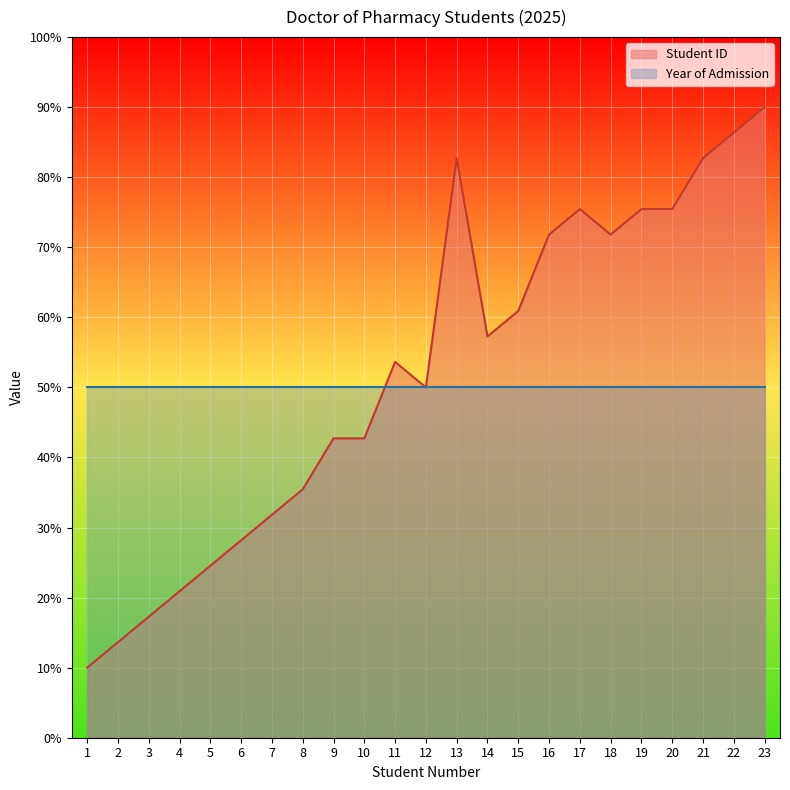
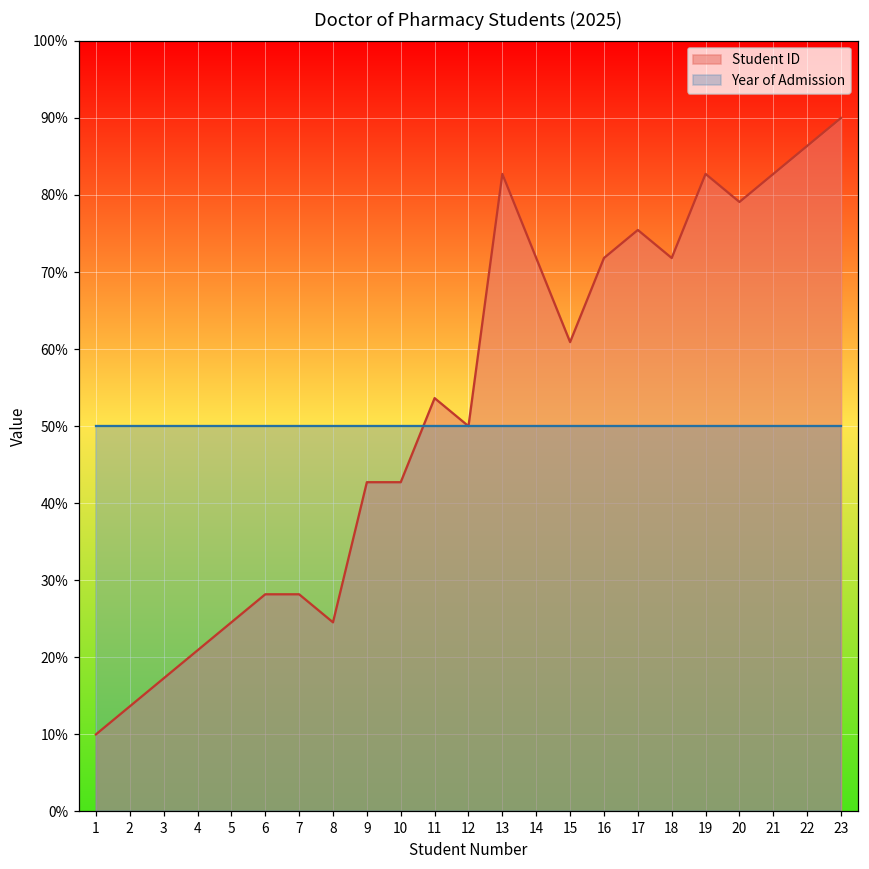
Student ID, 7: 32% -> 28%
Student ID, 8: 35% -> 25%
Student ID, 14: 57% -> 72%
Student ID, 19: 75% -> 83%
Student ID, 20: 75% -> 79%
